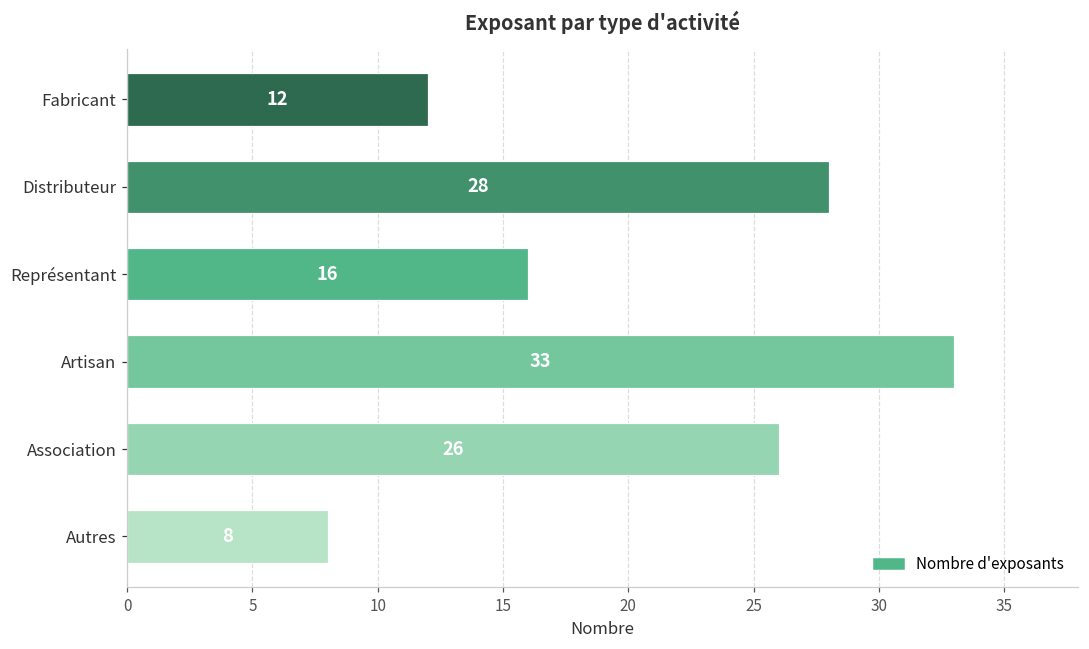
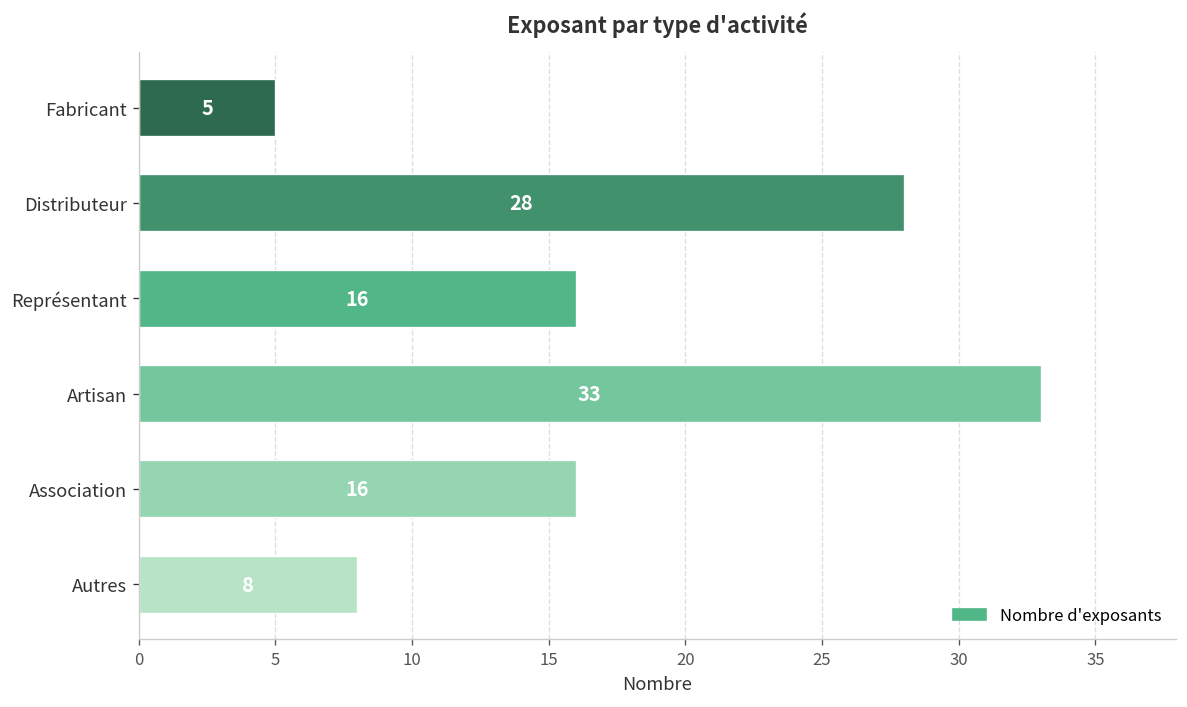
Fabricant: 12 -> 5
Association: 26 -> 16
